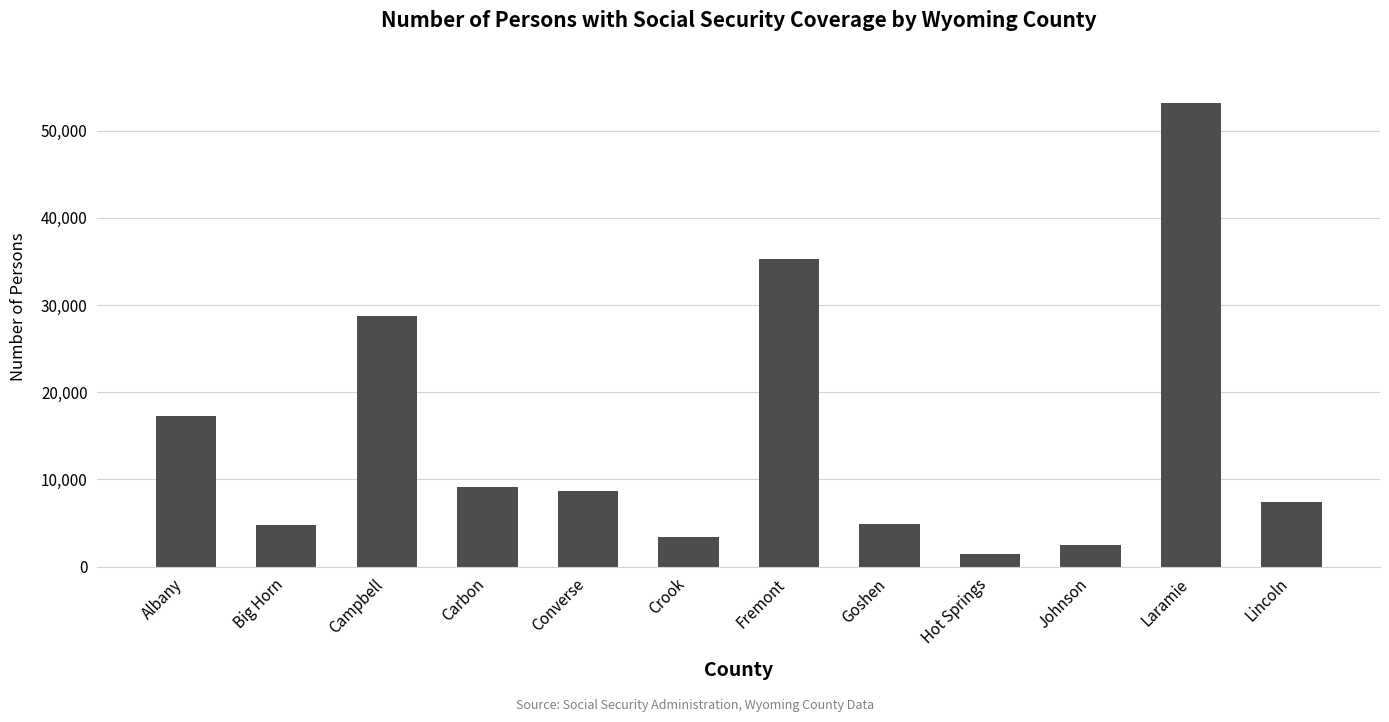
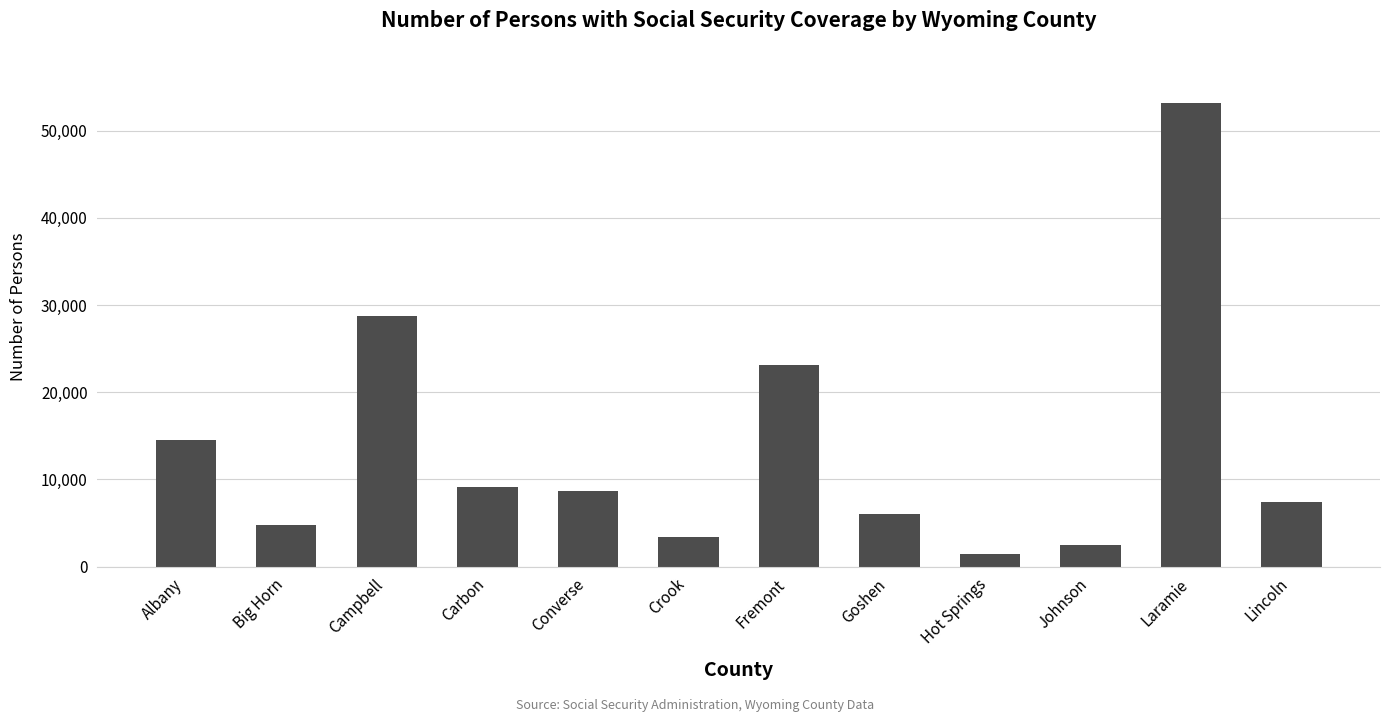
Albany: 17,000 -> 15,000
Fremont: 35,000 -> 23,000
Goshen: 5,000 -> 6,000
